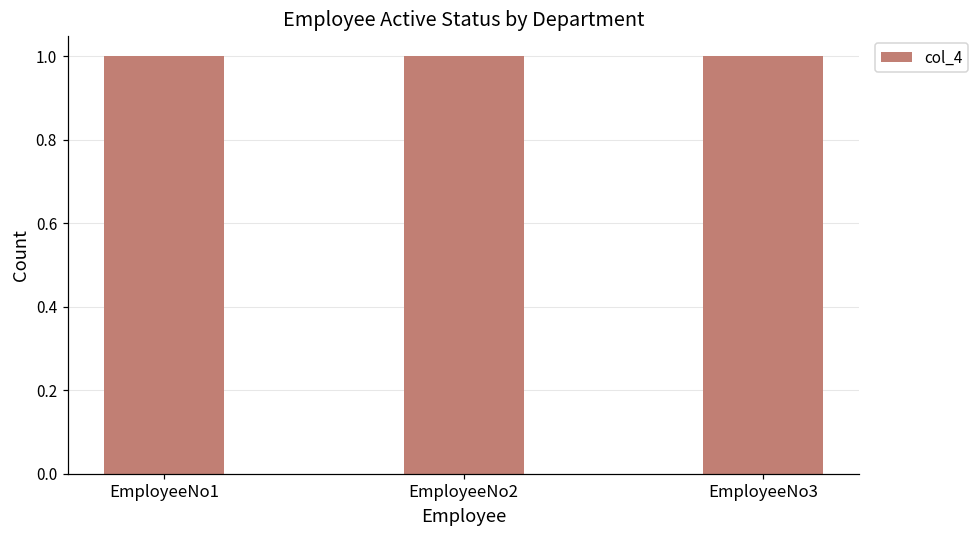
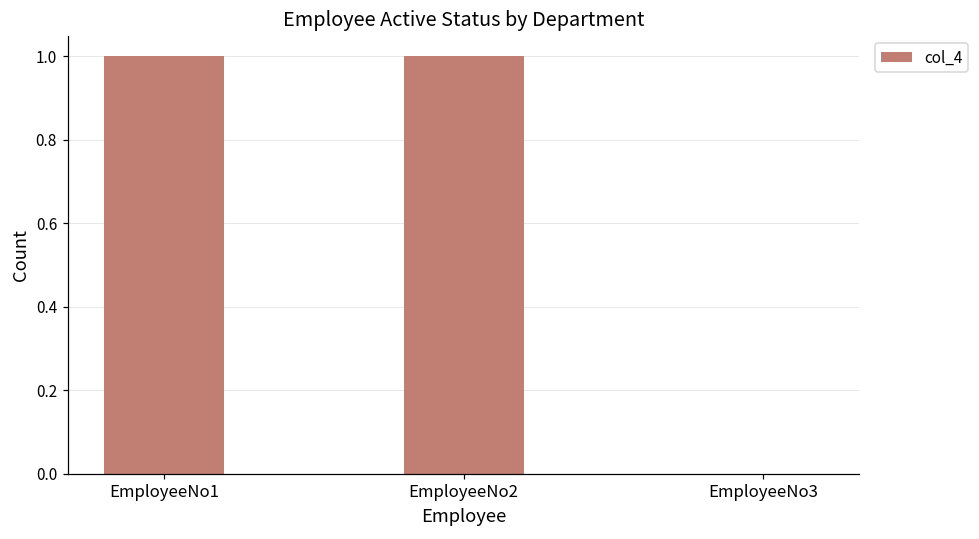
EmployeeNo3: 1 -> 0
